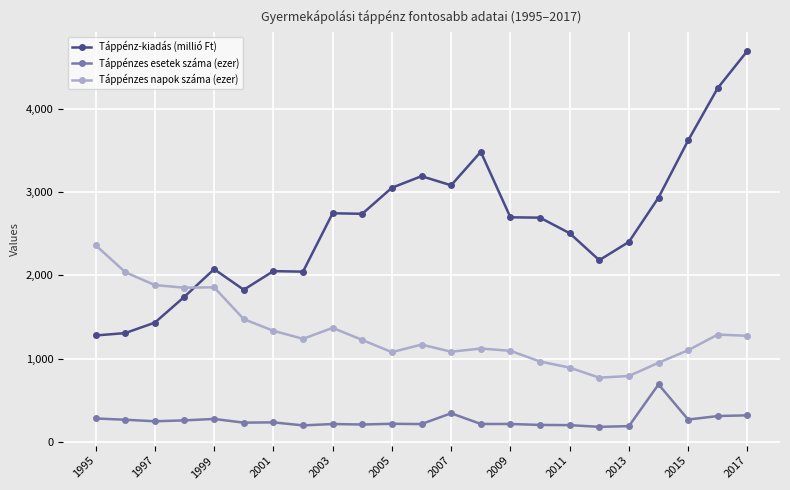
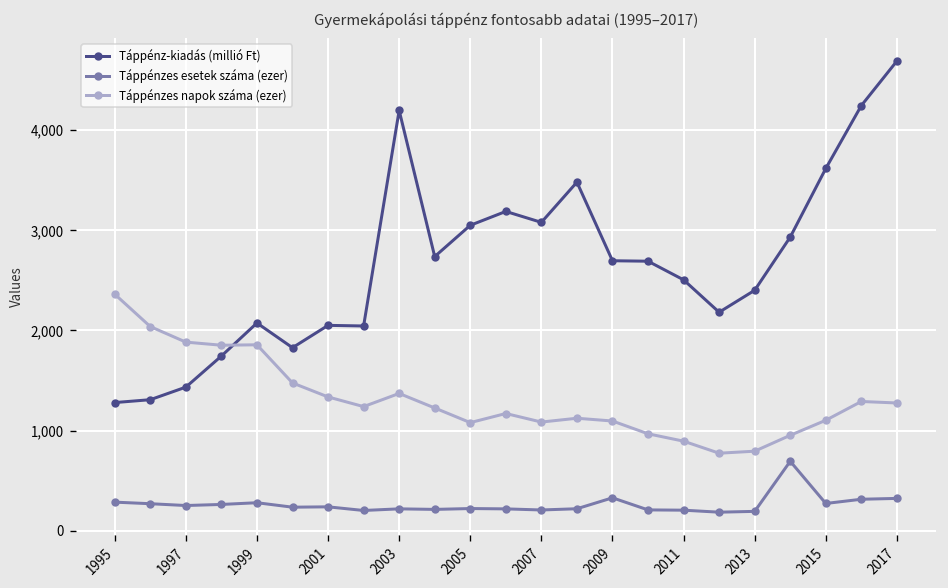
Táppénz-kiadás (millió Ft), 2003: 2,700 -> 4,200
Táppénzes esetek száma (ezer), 2007: 300 -> 200
Táppénzes esetek száma (ezer), 2009: 200 -> 300
